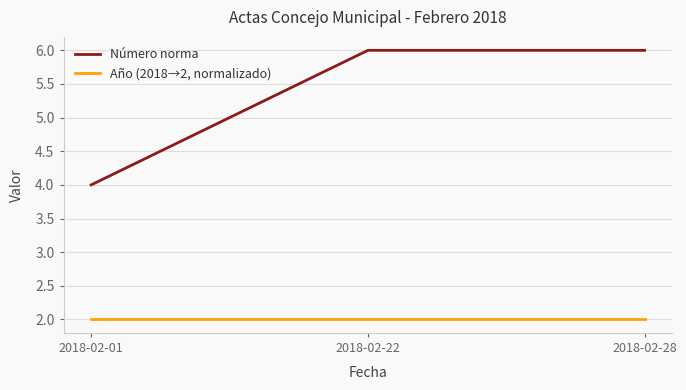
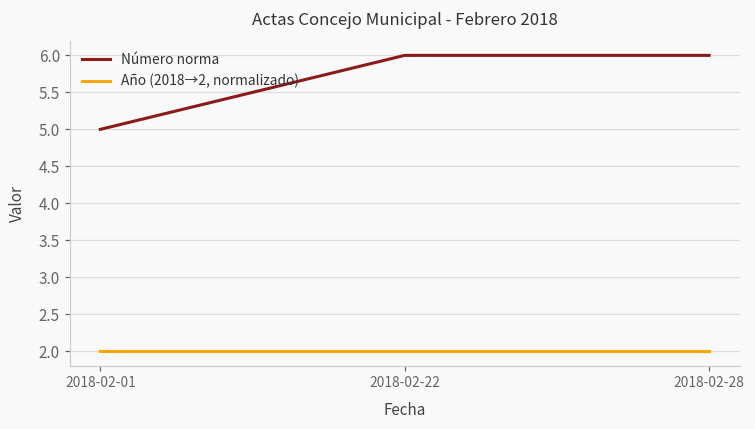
Número norma, 2018-02-01: 4 -> 5
